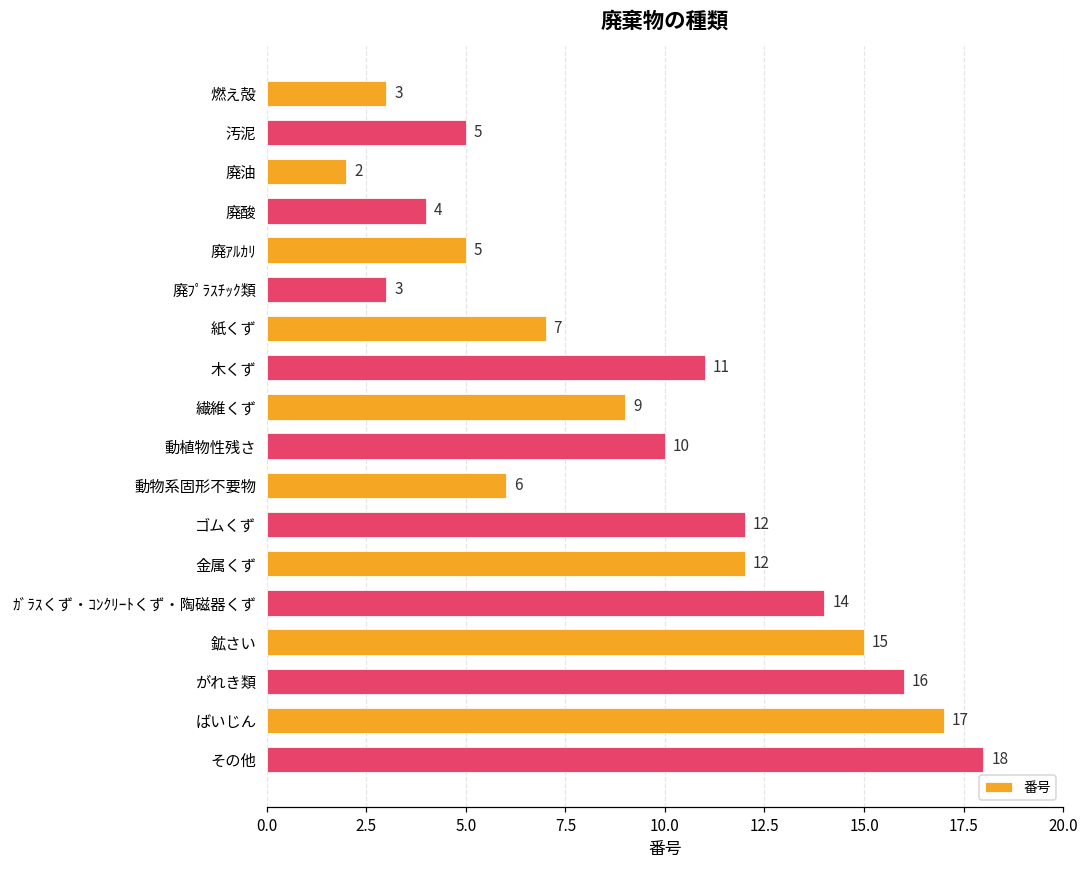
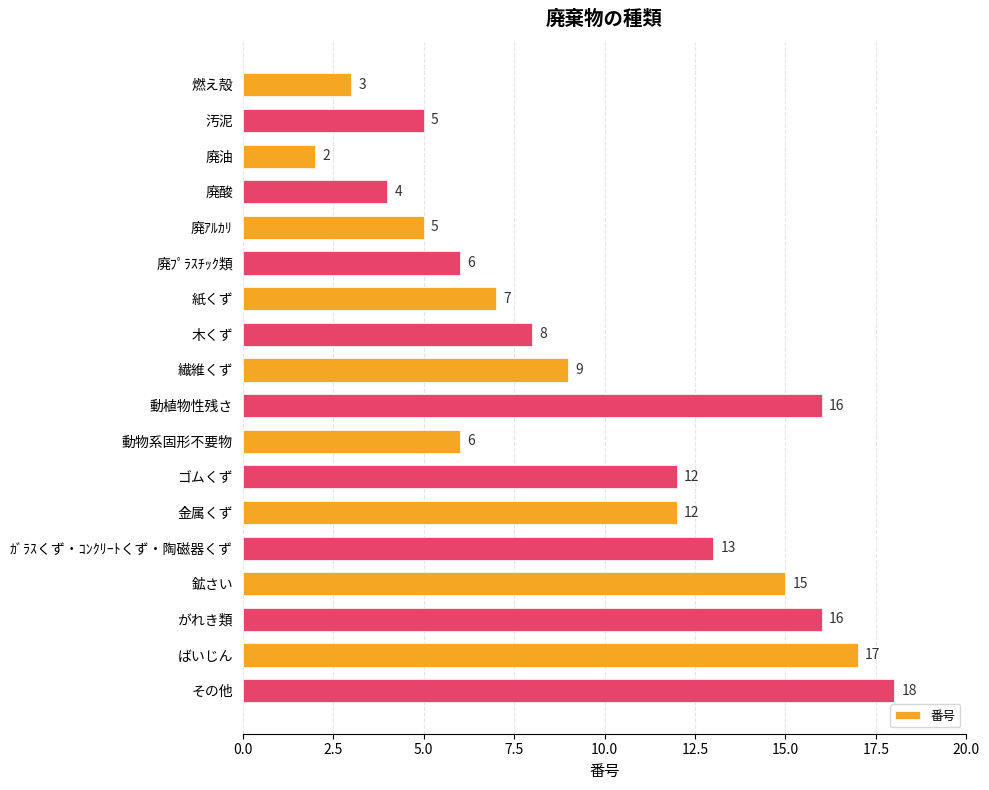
廃ﾌﾟﾗｽﾁｯｸ類: 3 -> 6
木くず: 11 -> 8
動植物性残さ: 10 -> 16
ｶﾞﾗｽくず・ｺﾝｸﾘｰﾄくず・陶磁器くず: 14 -> 13
